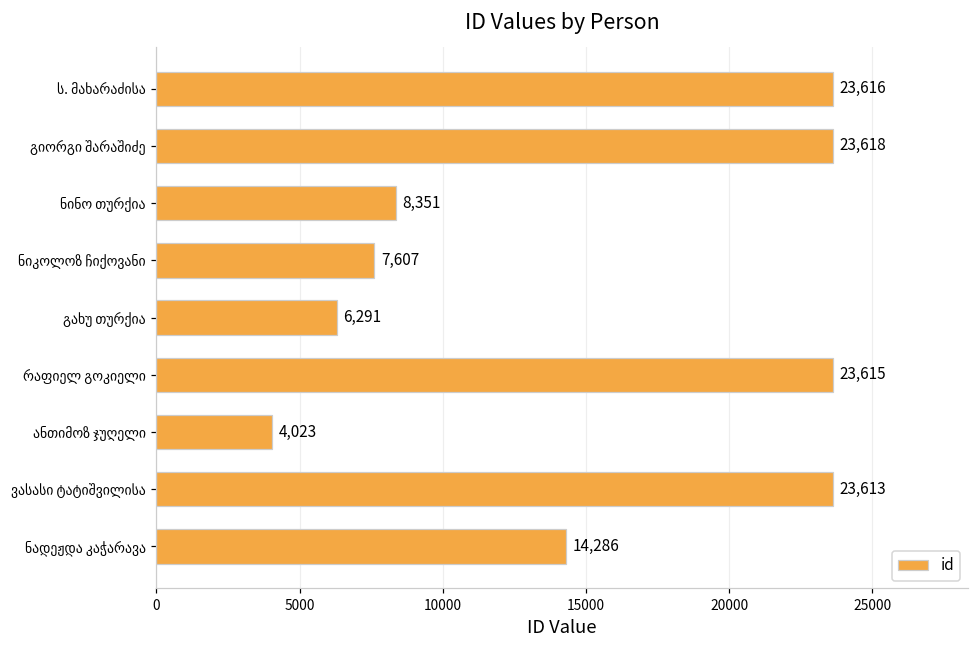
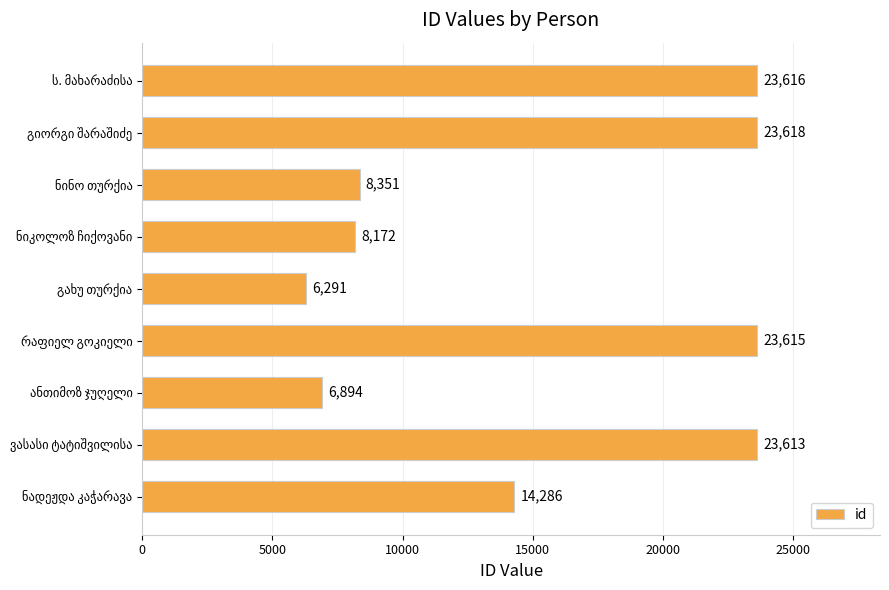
ნიკოლოზ ჩიქოვანი: 7,607 -> 8,172
ანთიმოზ ჯუღელი: 4,023 -> 6,894
